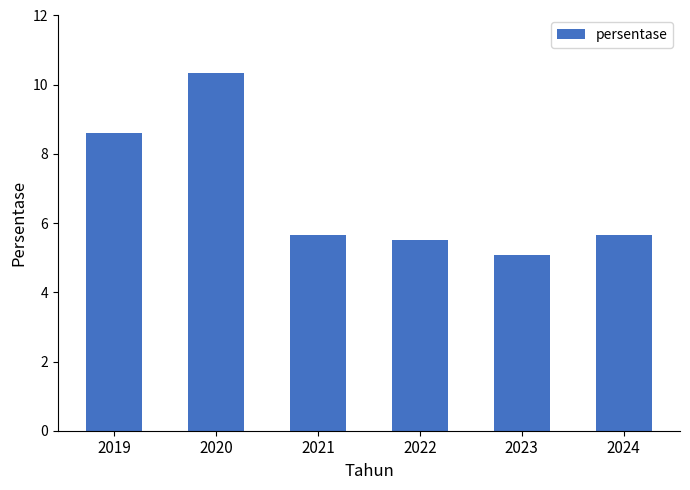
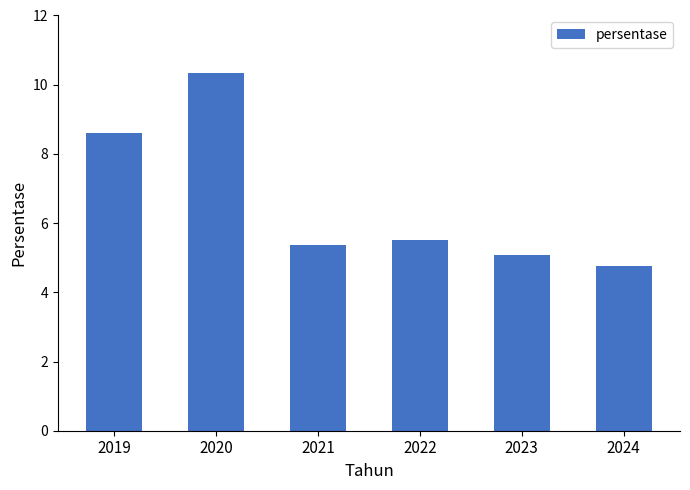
2021: 5.7 -> 5.4
2024: 5.7 -> 4.8
